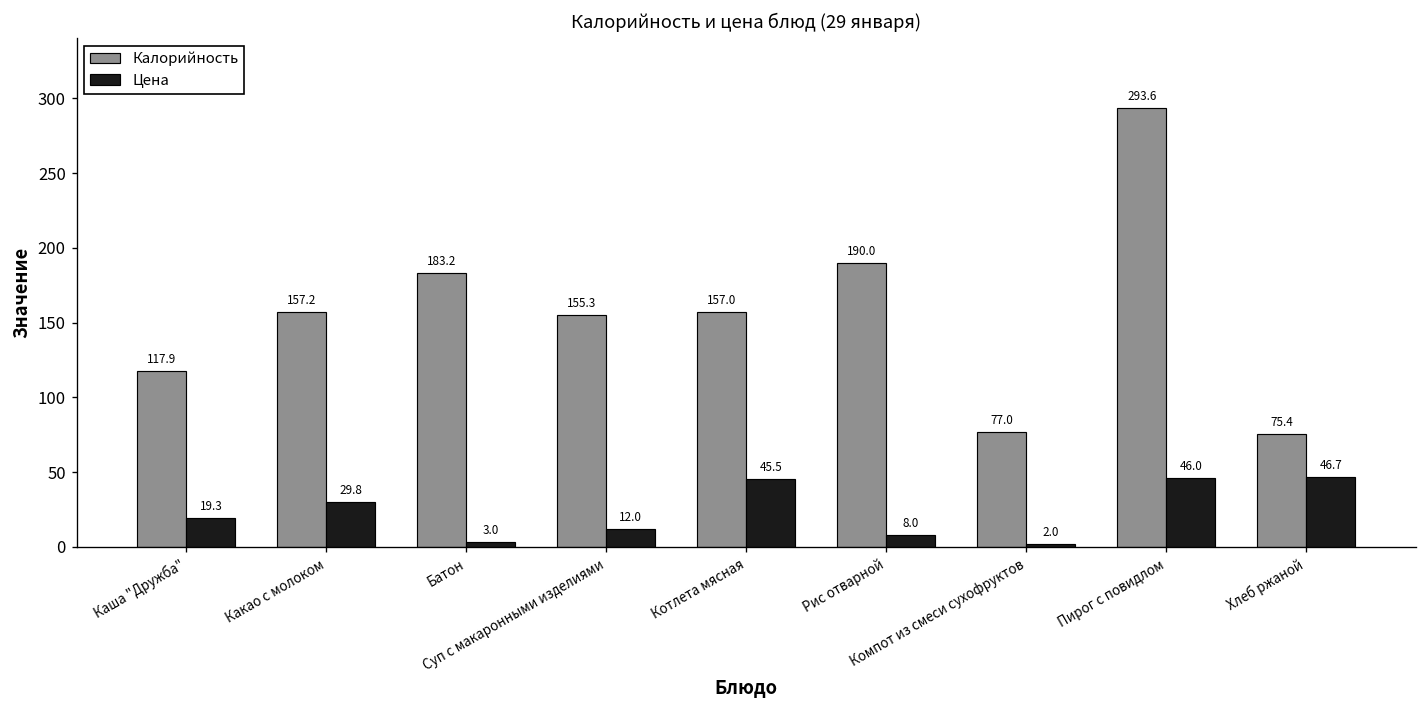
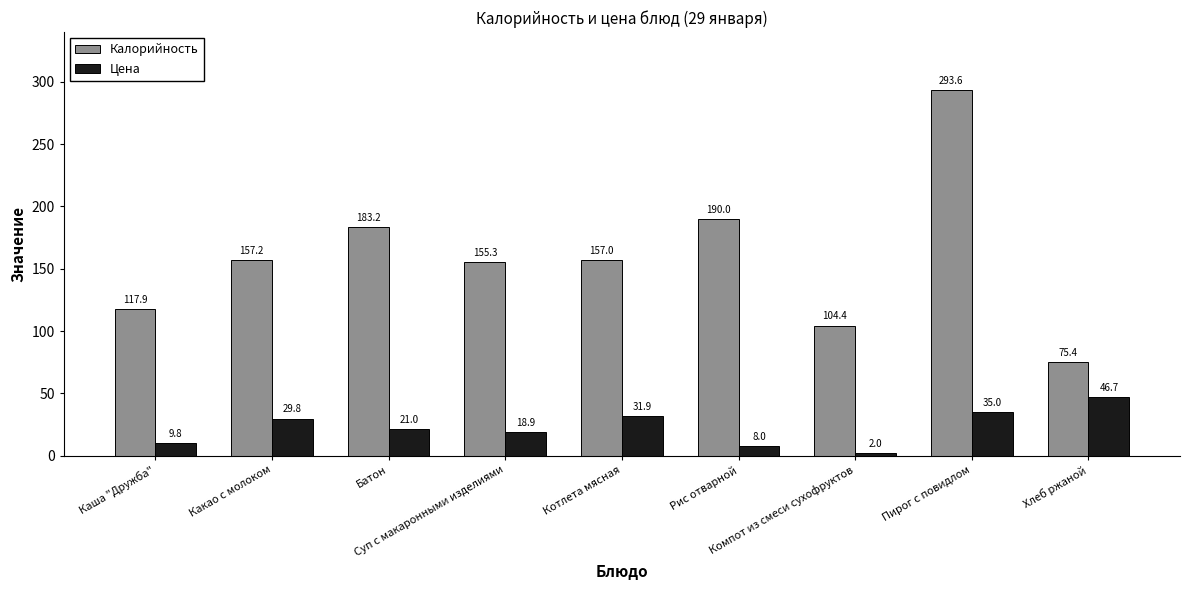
Цена, Каша "Дружба": 19.3 -> 9.8
Цена, Батон: 3.0 -> 21.0
Цена, Суп с макаронными изделиями: 12.0 -> 18.9
Цена, Котлета мясная: 45.5 -> 31.9
Калорийность, Компот из смеси сухофруктов: 77.0 -> 104.4
Цена, Пирог с повидлом: 46.0 -> 35.0
